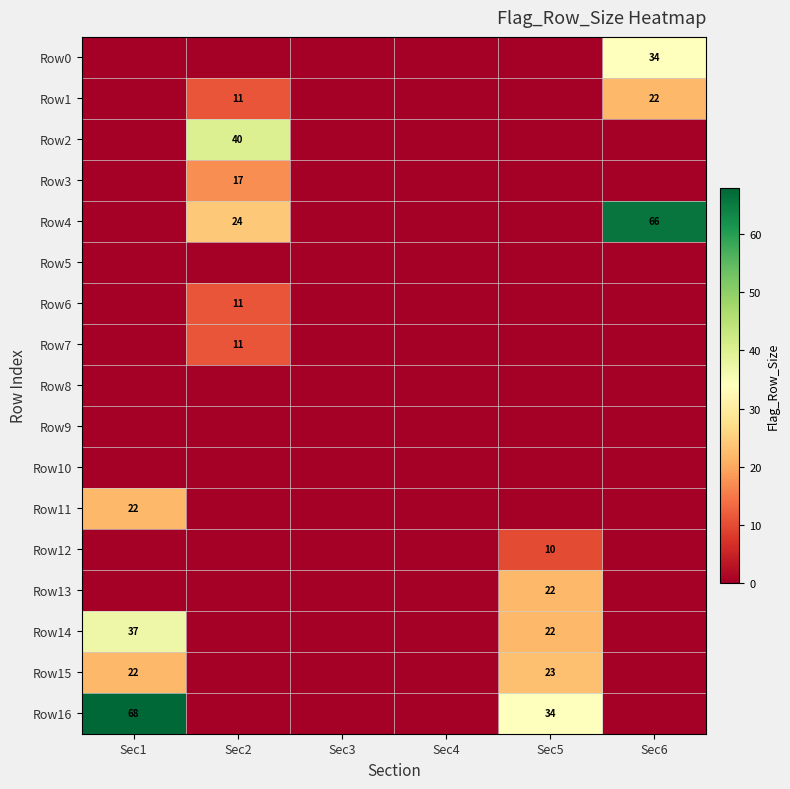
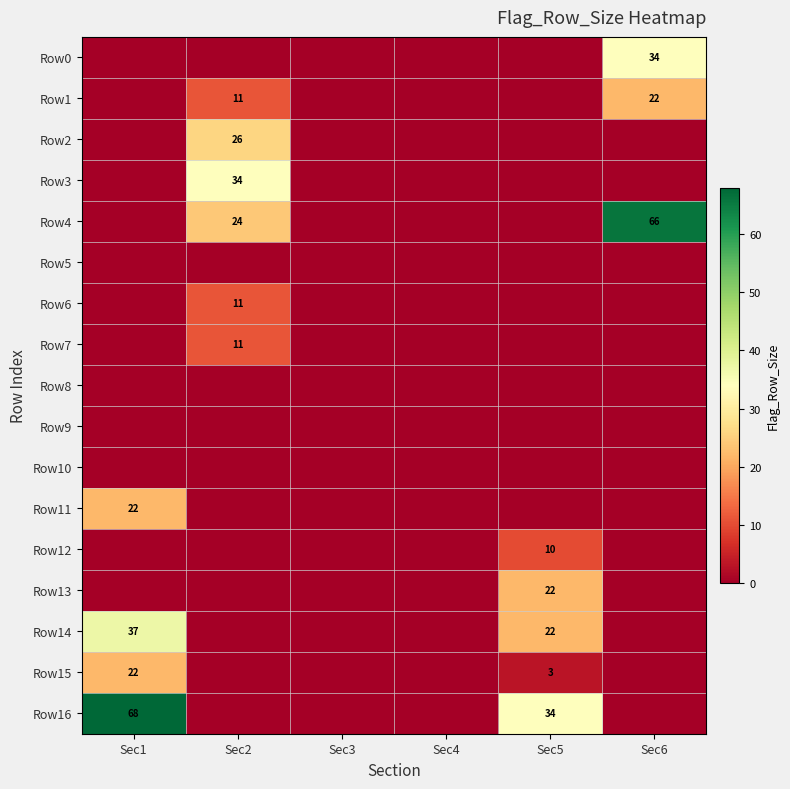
Row2, Sec2: 40 -> 26
Row3, Sec2: 17 -> 34
Row15, Sec5: 23 -> 3
